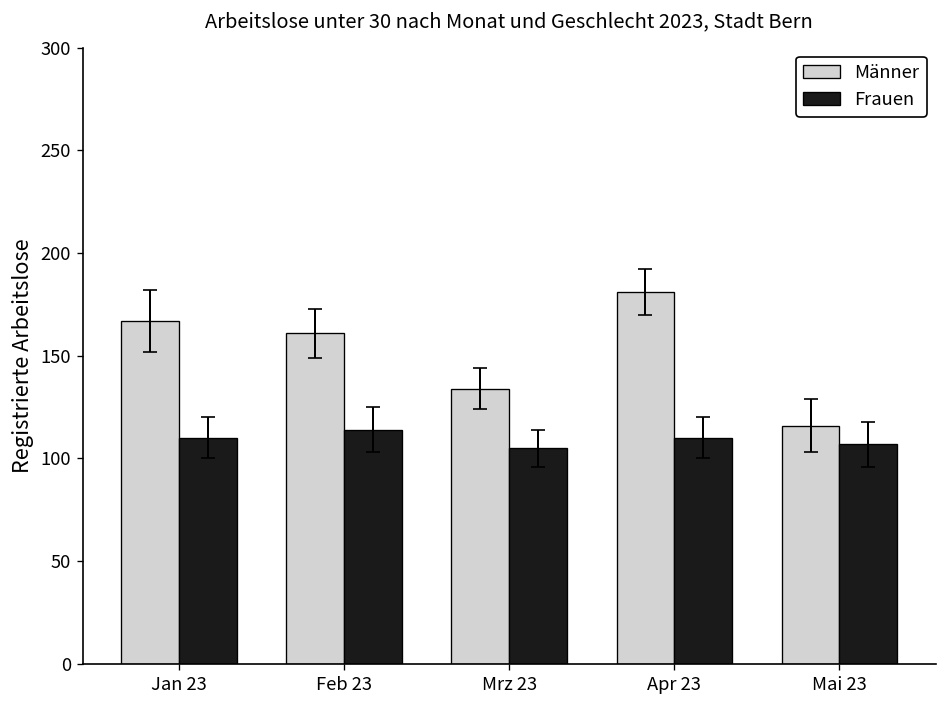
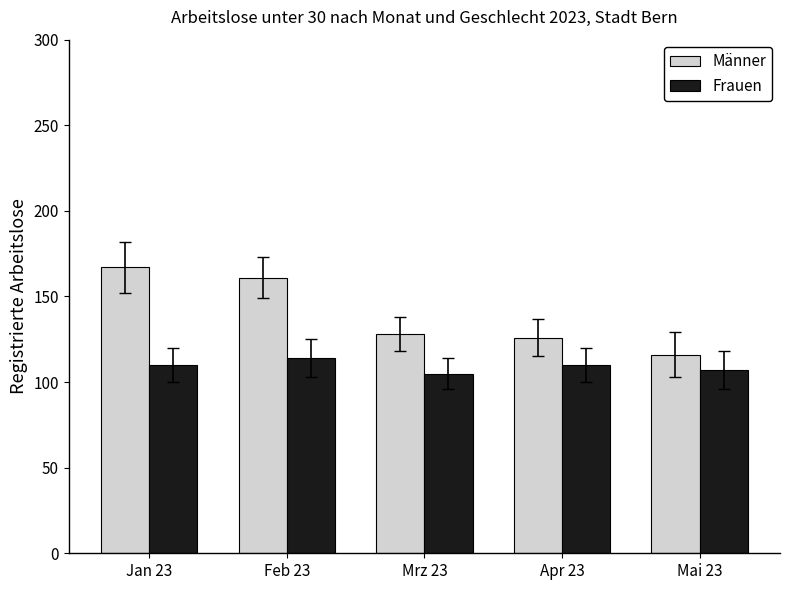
Männer, Mrz 23: 134 -> 128
Männer, Apr 23: 181 -> 126
